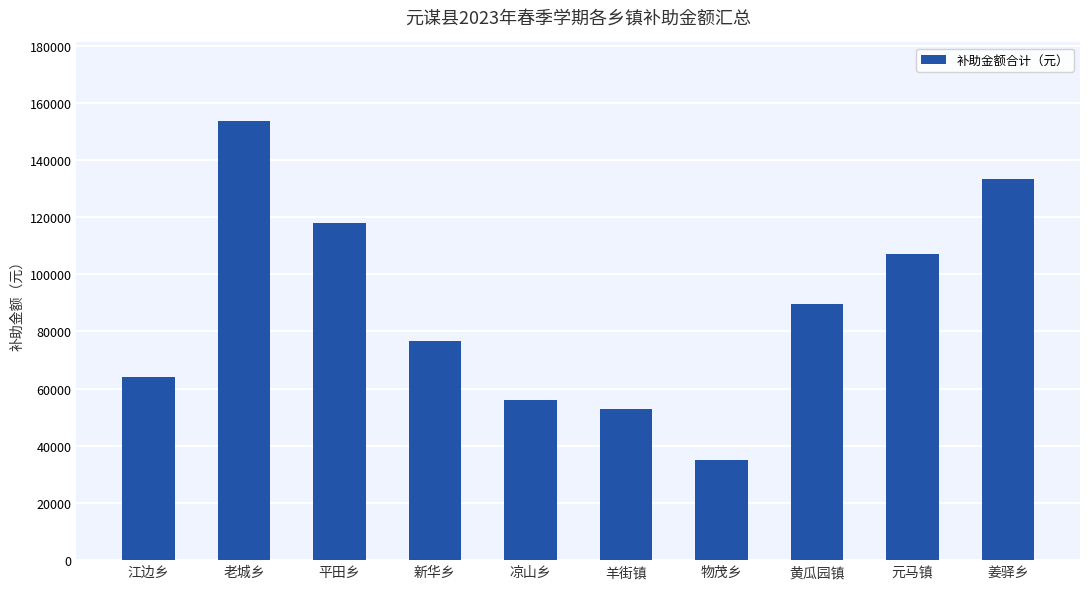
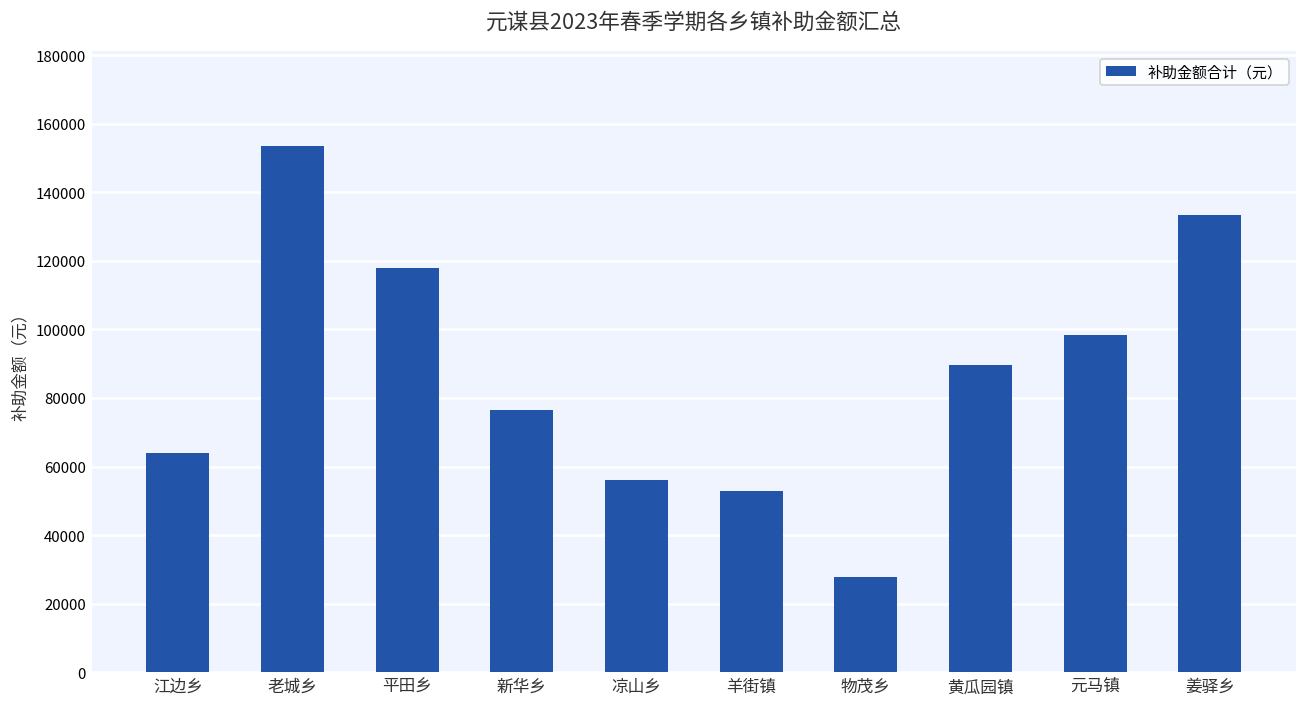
物茂乡: 35000 -> 28000
元马镇: 107000 -> 99000
